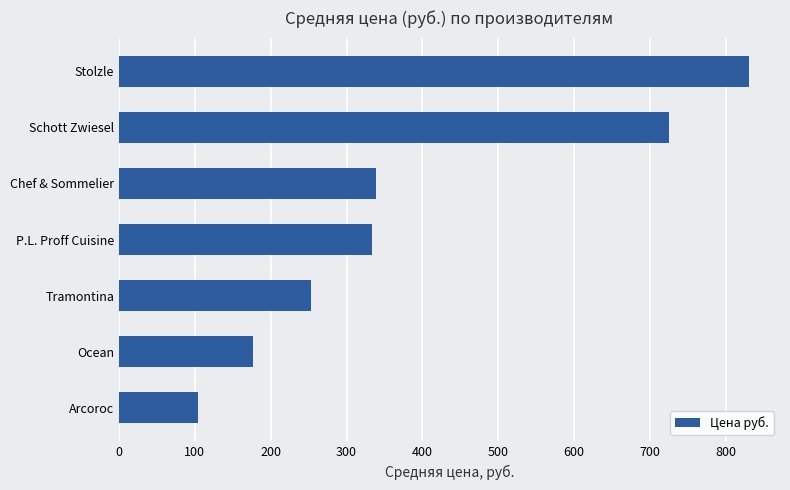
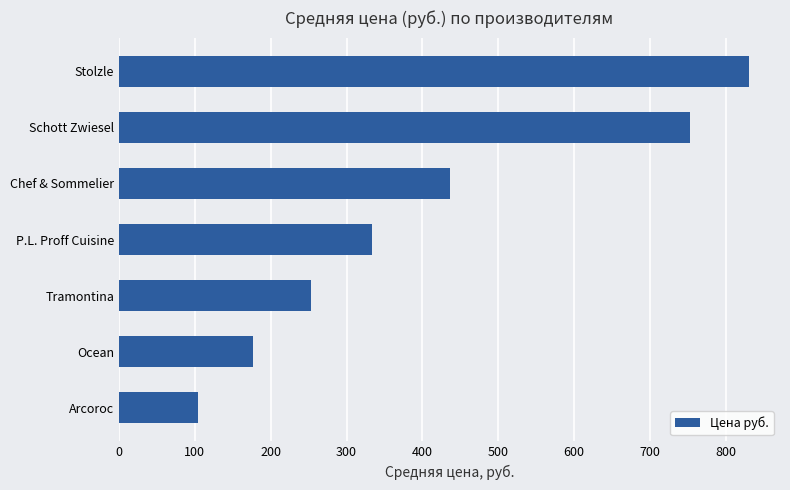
Schott Zwiesel: 730 -> 750
Chef & Sommelier: 340 -> 440
